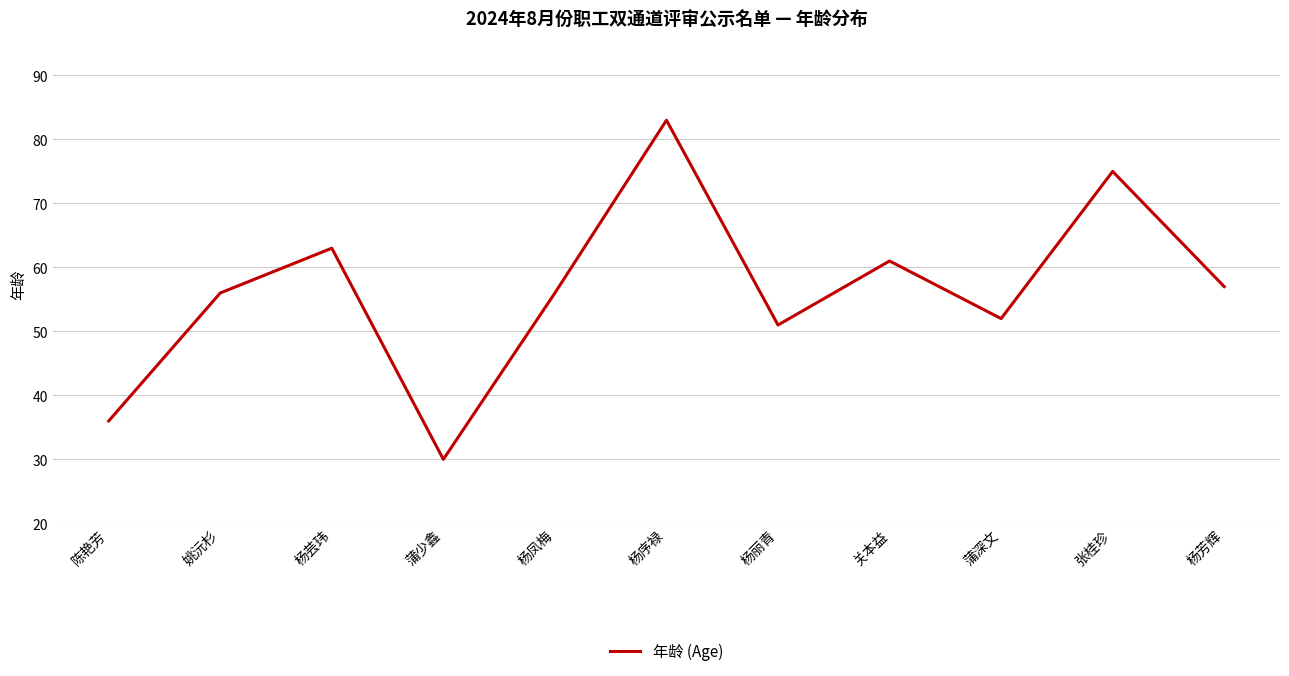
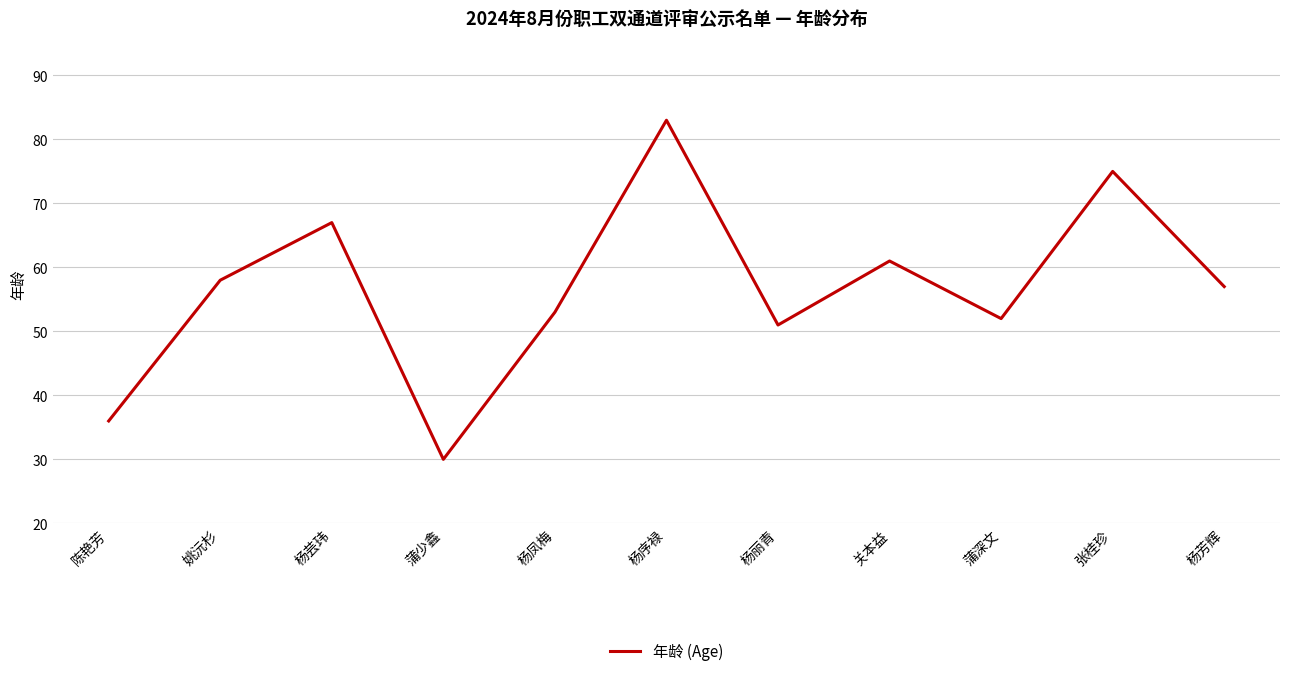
姚沅杉: 56 -> 58
杨芸玮: 63 -> 67
杨凤梅: 56 -> 53
